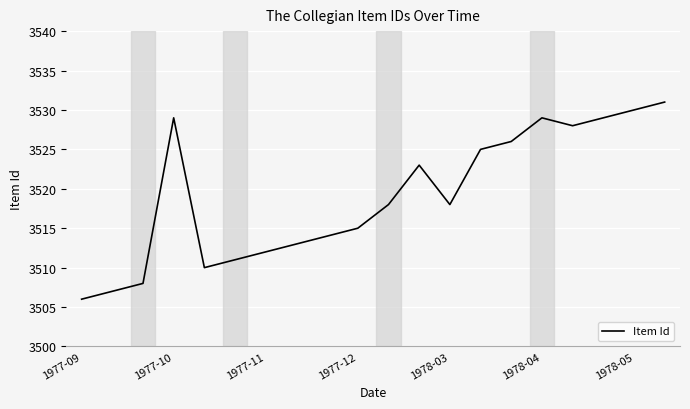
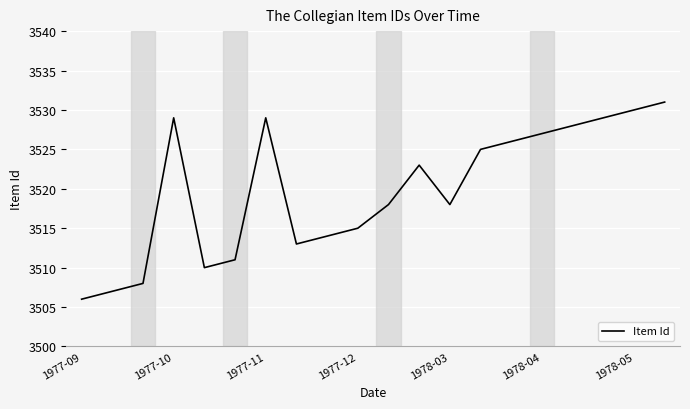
1977-11: 3512 -> 3529
1978-04: 3529 -> 3527
